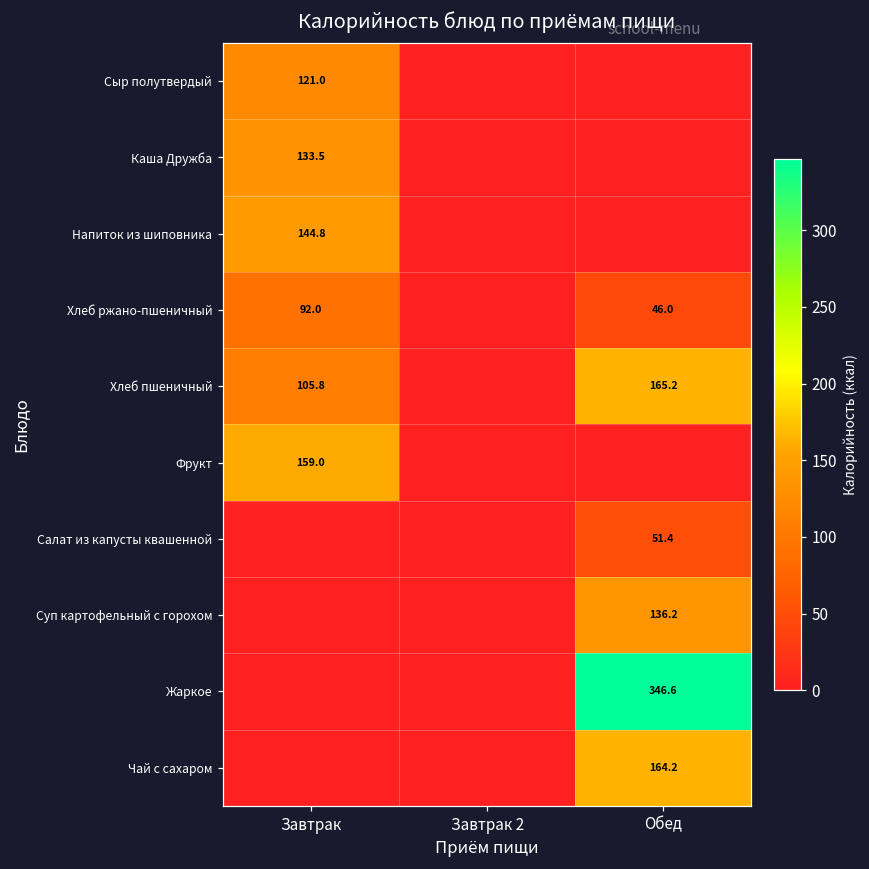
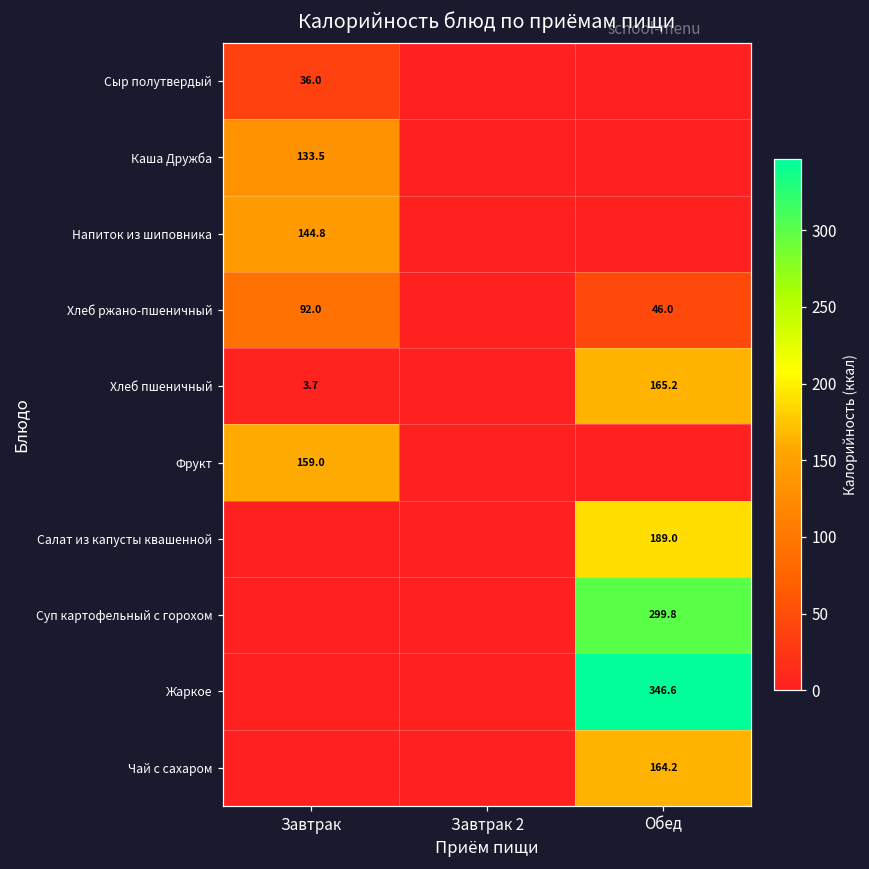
Сыр полутвердый, Завтрак: 121.0 -> 36.0
Хлеб пшеничный, Завтрак: 105.8 -> 3.7
Салат из капусты квашенной, Обед: 51.4 -> 189.0
Суп картофельный с горохом, Обед: 136.2 -> 299.8
